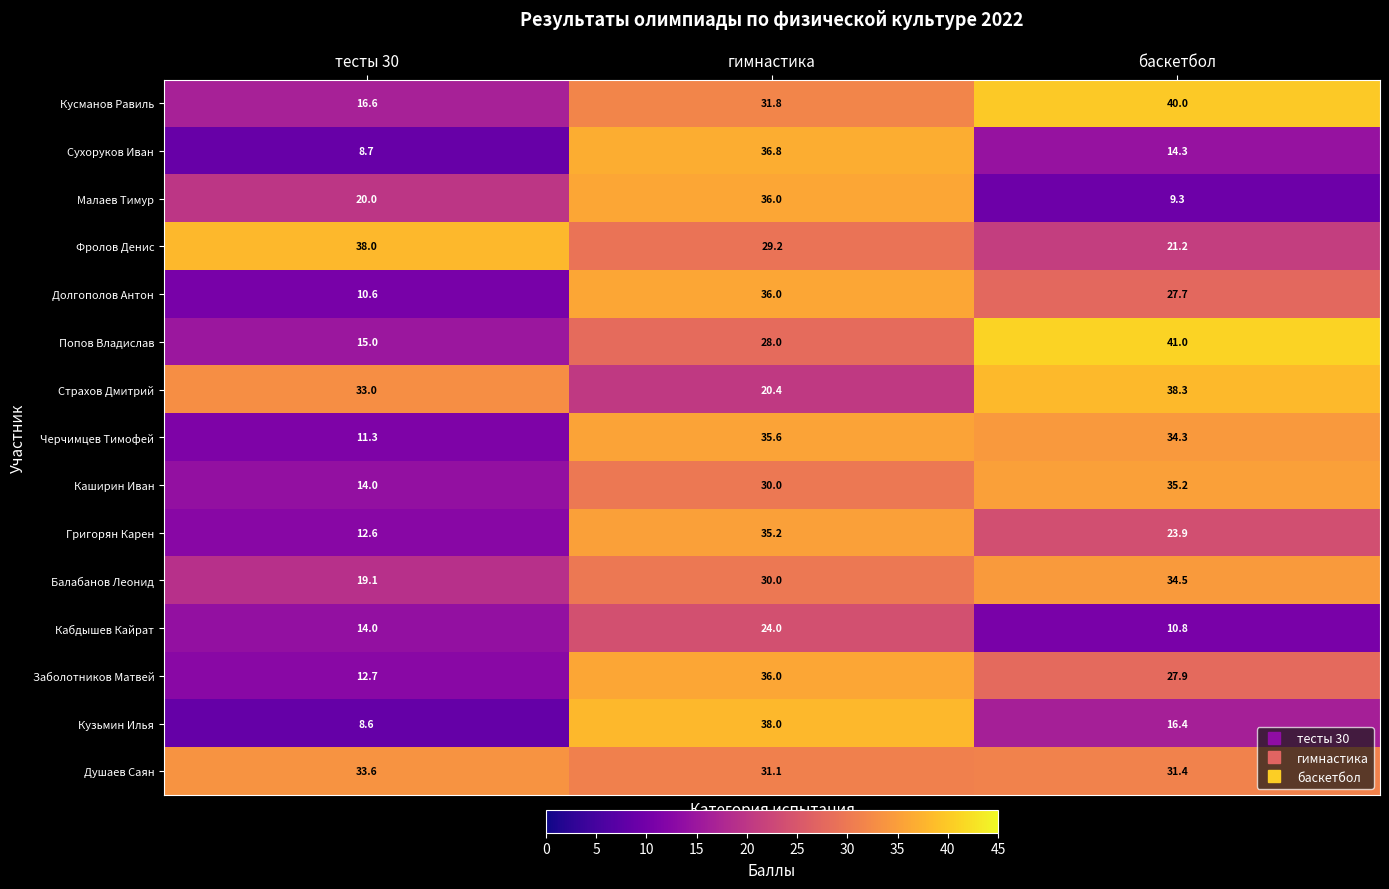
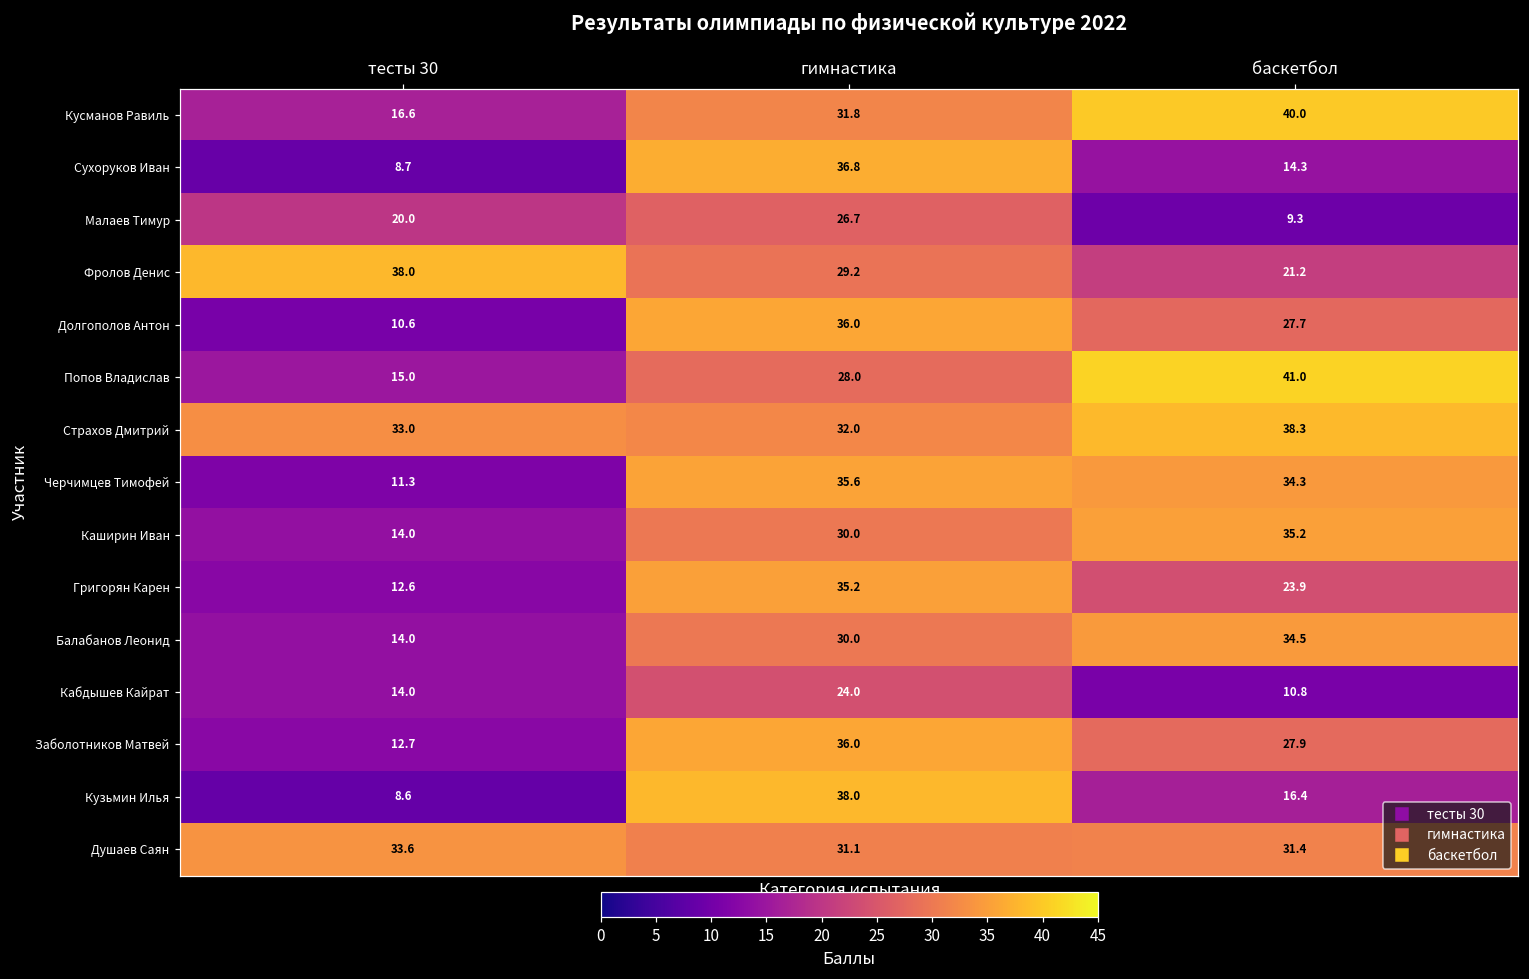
Малаев Тимур, гимнастика: 36.0 -> 26.7
Страхов Дмитрий, гимнастика: 20.4 -> 32.0
Балабанов Леонид, тесты 30: 19.1 -> 14.0
